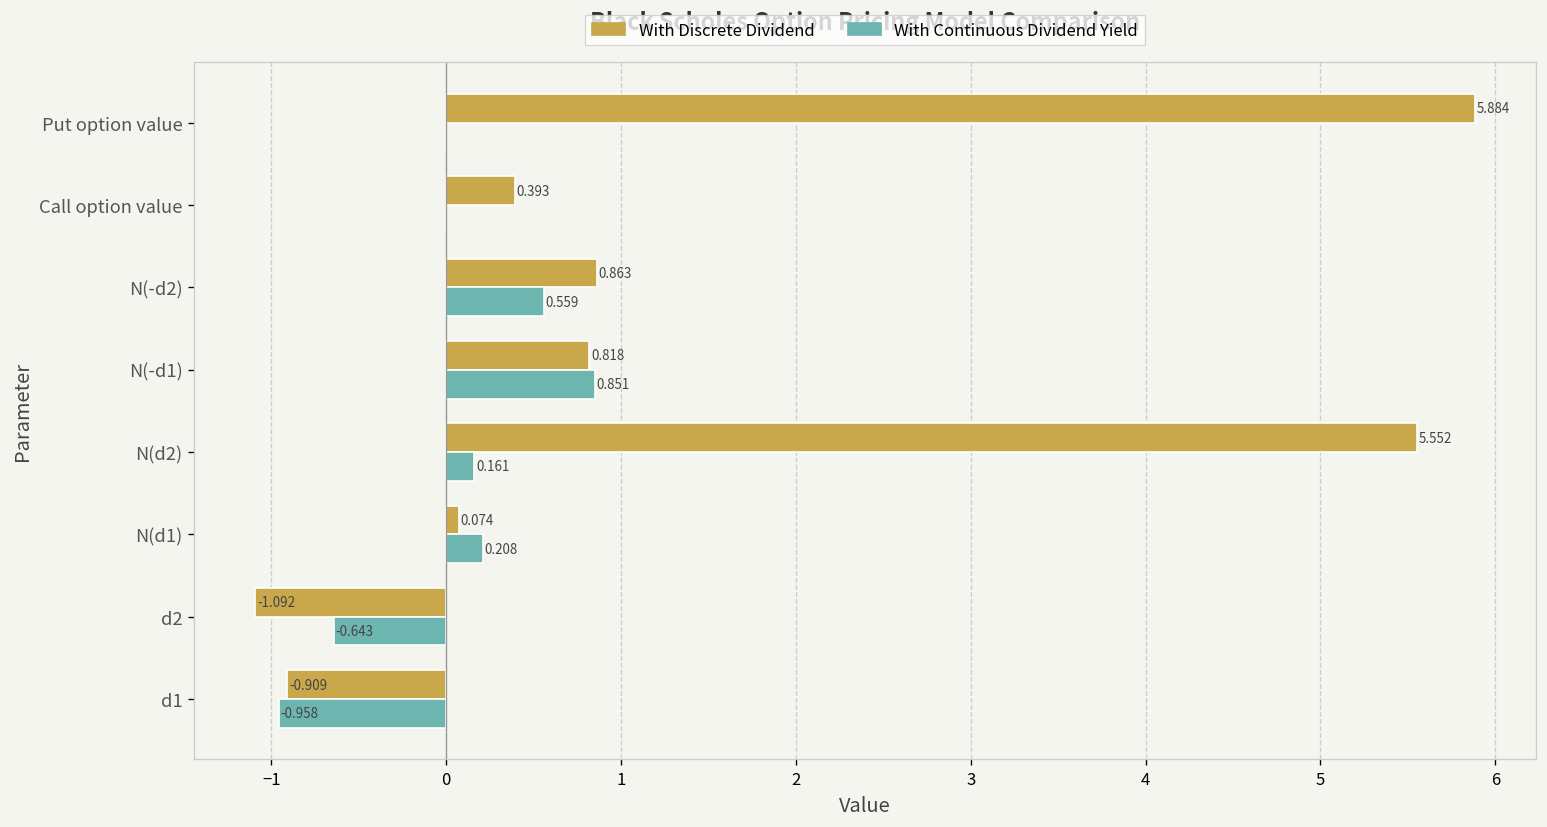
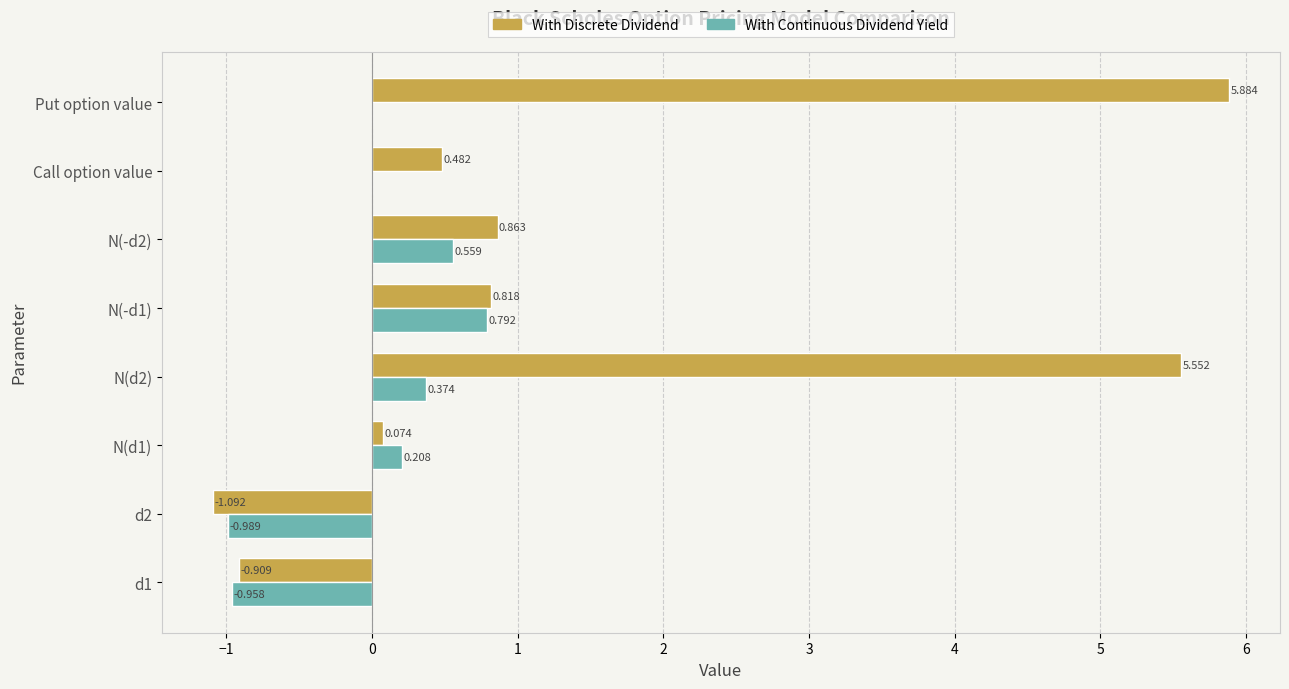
With Discrete Dividend, Call option value: 0.393 -> 0.482
With Continuous Dividend Yield, N(-d1): 0.851 -> 0.792
With Continuous Dividend Yield, N(d2): 0.161 -> 0.374
With Continuous Dividend Yield, d2: -0.643 -> -0.989
